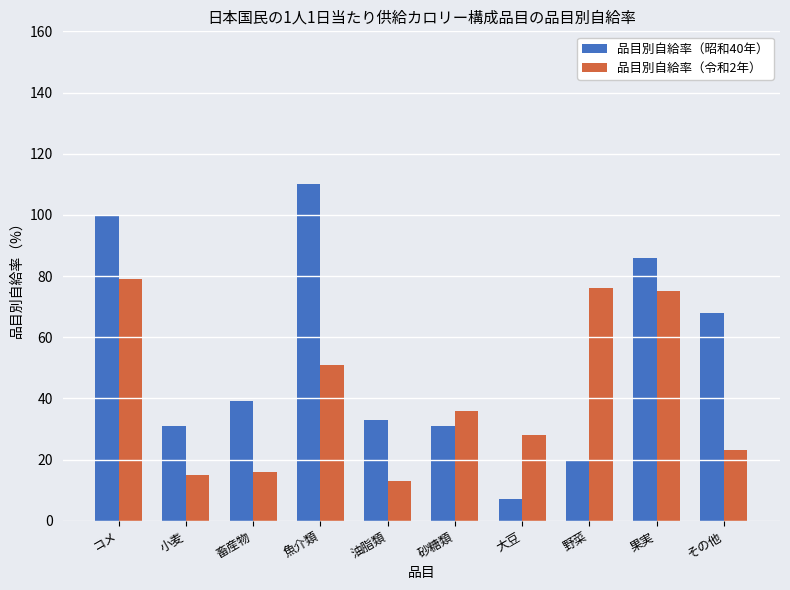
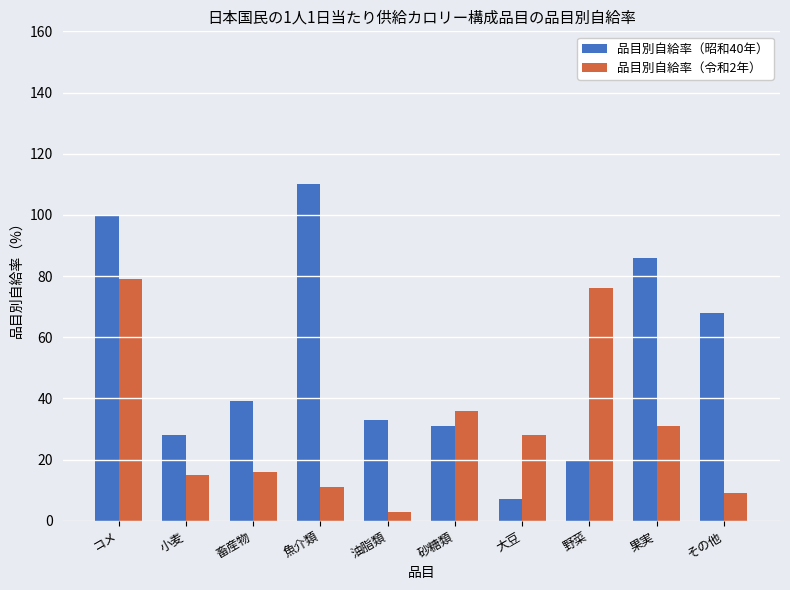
品目別自給率（昭和40年）, 小麦: 31 -> 28
品目別自給率（令和2年）, 魚介類: 51 -> 11
品目別自給率（令和2年）, 油脂類: 13 -> 3
品目別自給率（令和2年）, 果実: 75 -> 31
品目別自給率（令和2年）, その他: 23 -> 9
